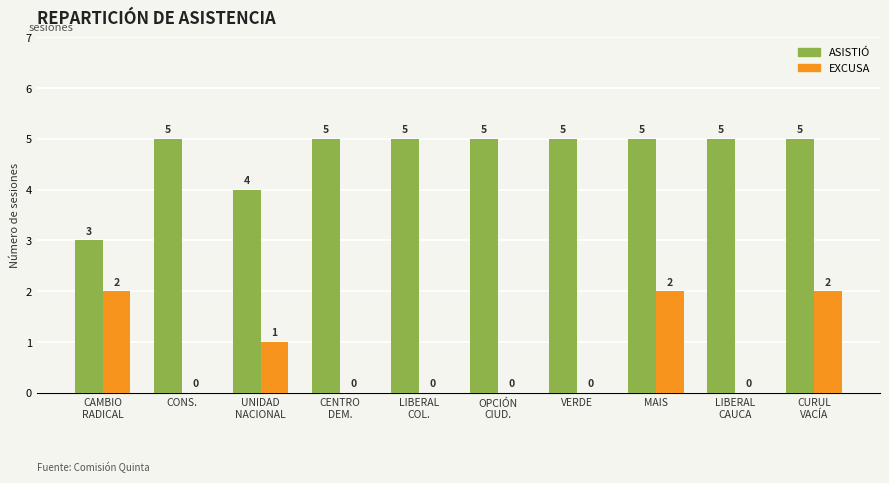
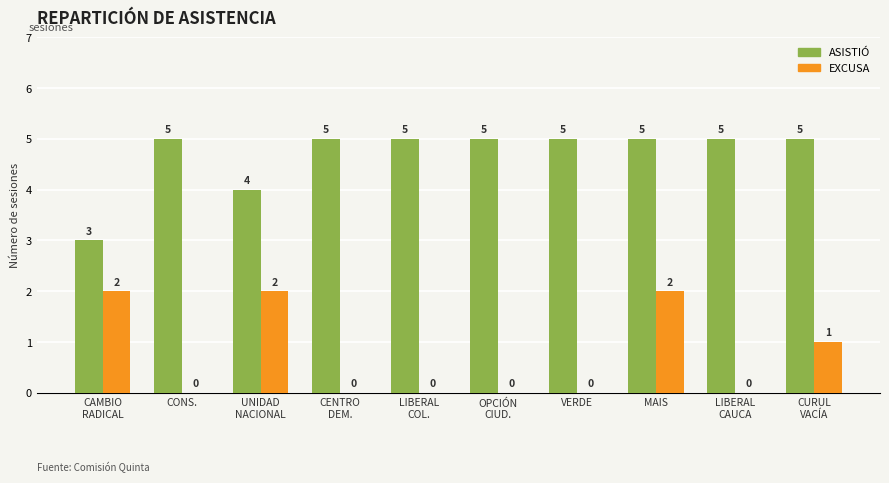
EXCUSA, UNIDAD NACIONAL: 1 -> 2
EXCUSA, CURUL VACÍA: 2 -> 1
